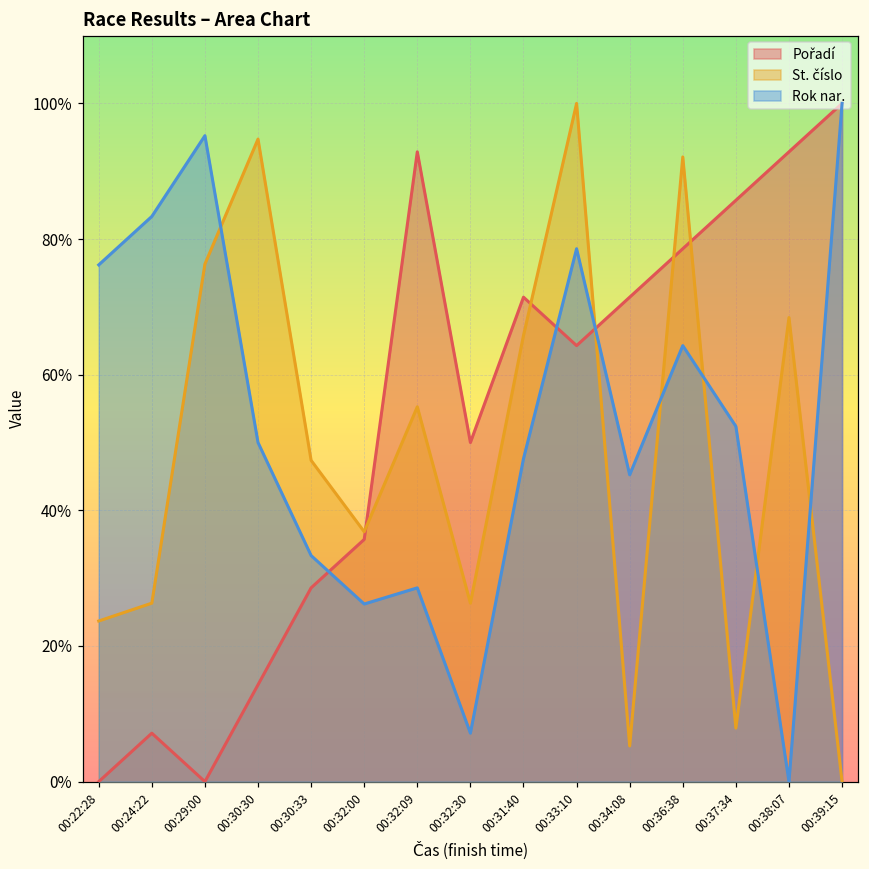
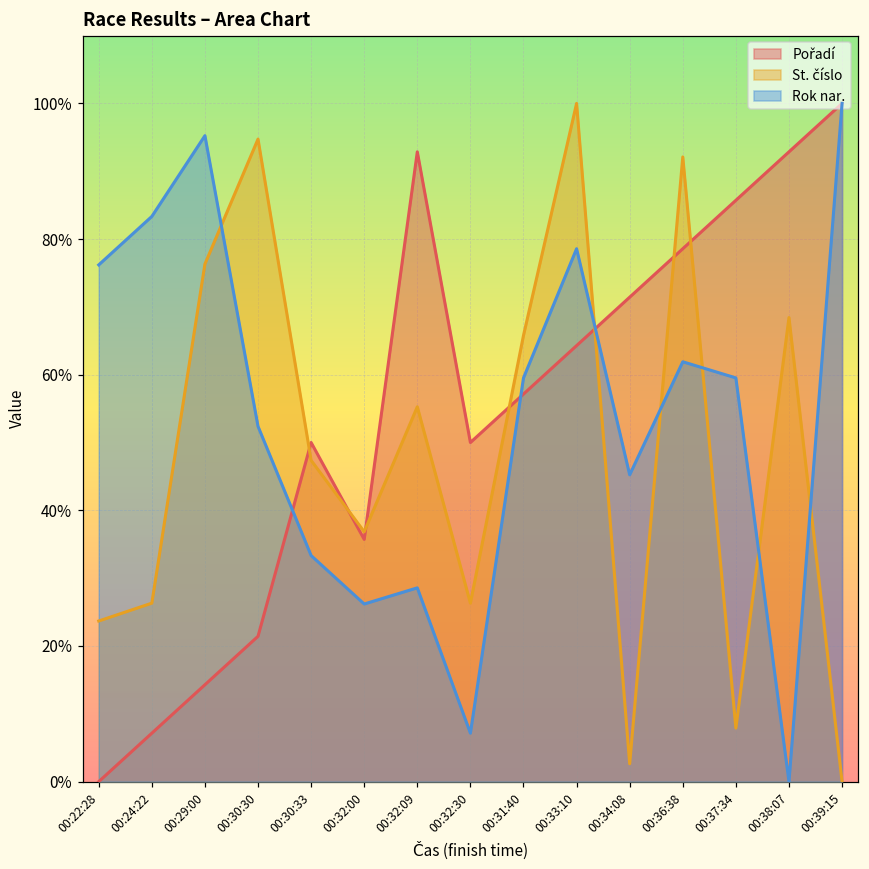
Pořadí, 00:29:00: 0% -> 14%
Pořadí, 00:30:30: 14% -> 21%
Rok nar., 00:30:30: 50% -> 52%
Pořadí, 00:30:33: 29% -> 50%
Pořadí, 00:31:40: 71% -> 57%
Rok nar., 00:31:40: 48% -> 60%
St. číslo, 00:34:08: 5% -> 3%
Rok nar., 00:36:38: 64% -> 62%
Rok nar., 00:37:34: 52% -> 60%
